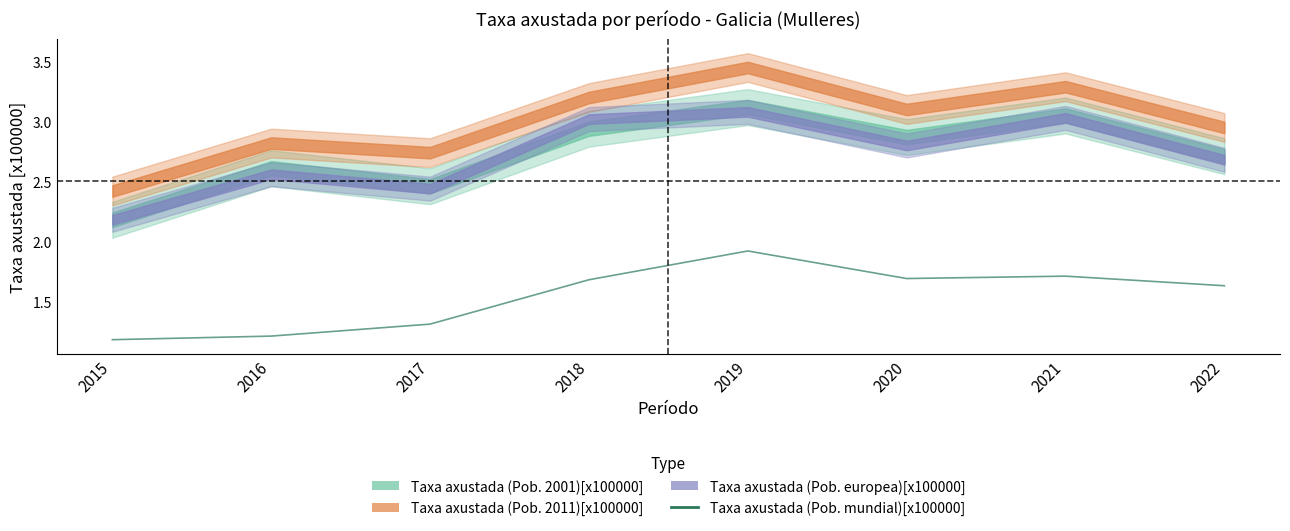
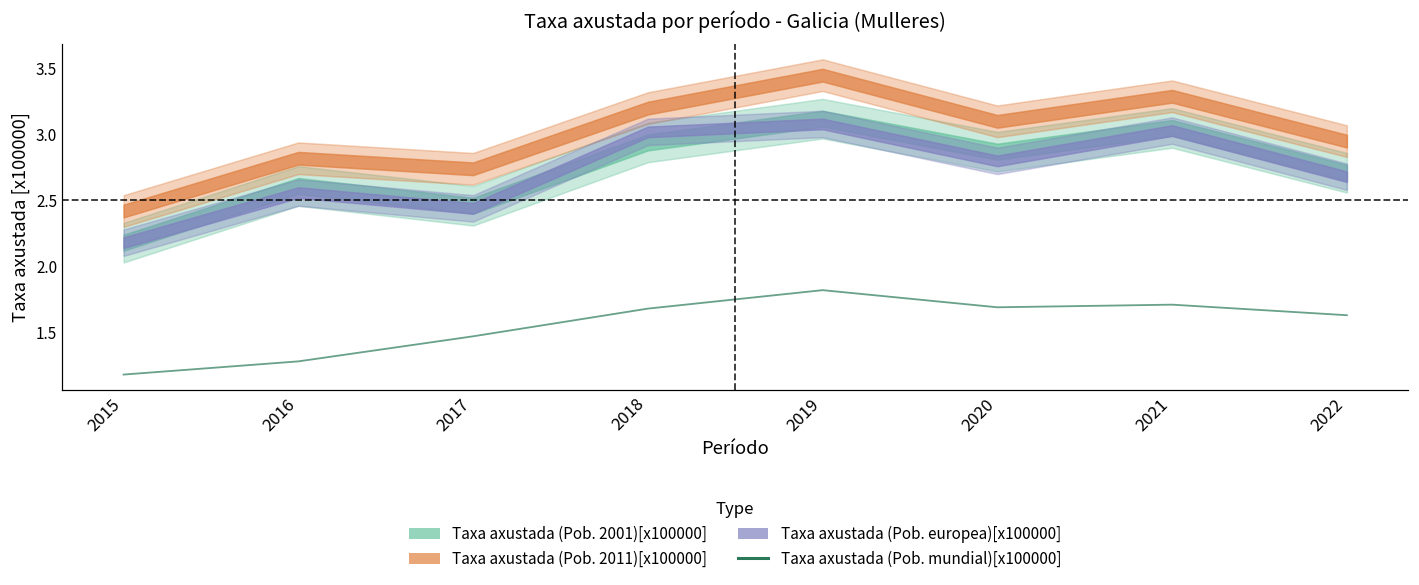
Taxa axustada (Pob. mundial)[x100000], 2016: 1.21 -> 1.28
Taxa axustada (Pob. mundial)[x100000], 2017: 1.31 -> 1.47
Taxa axustada (Pob. mundial)[x100000], 2019: 1.92 -> 1.82
